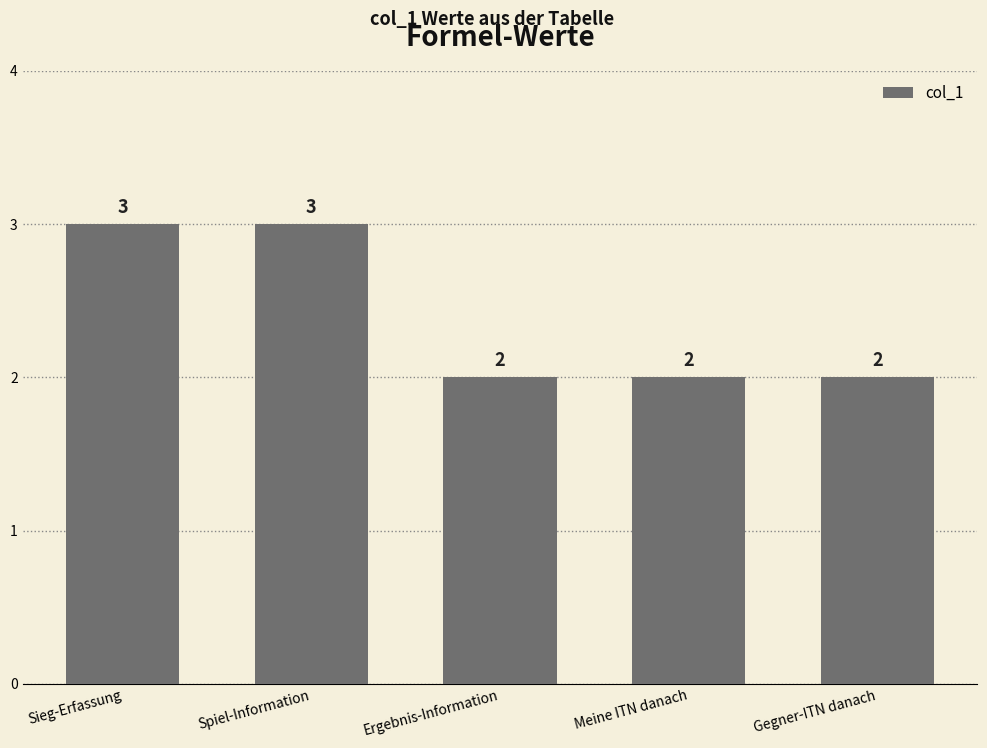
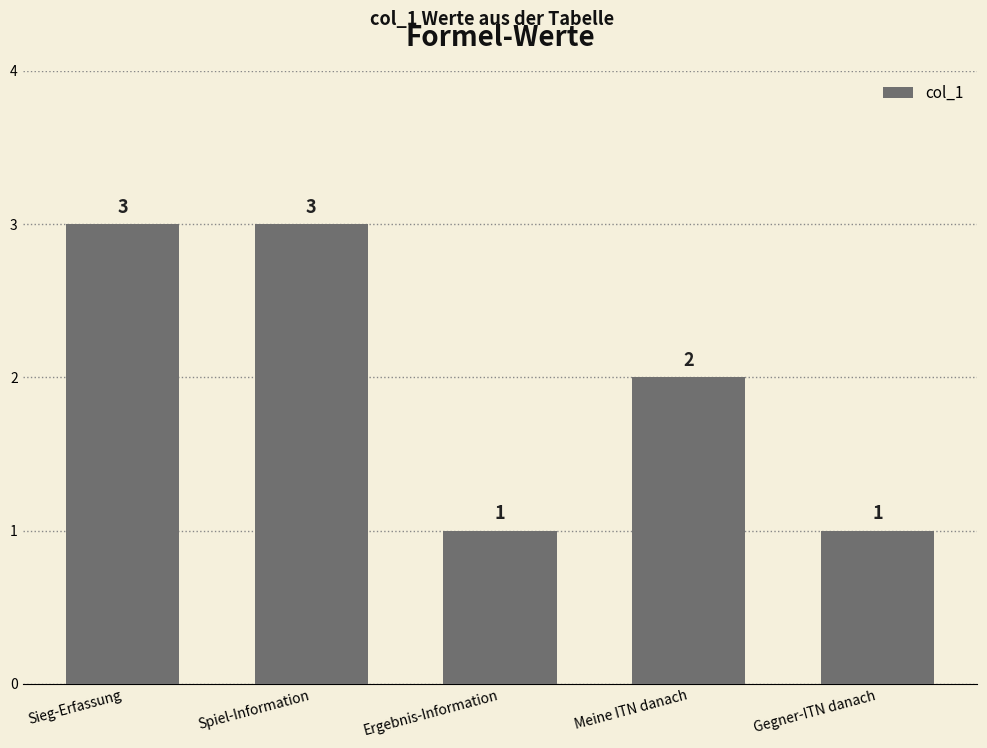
Ergebnis-Information: 2 -> 1
Gegner-ITN danach: 2 -> 1
